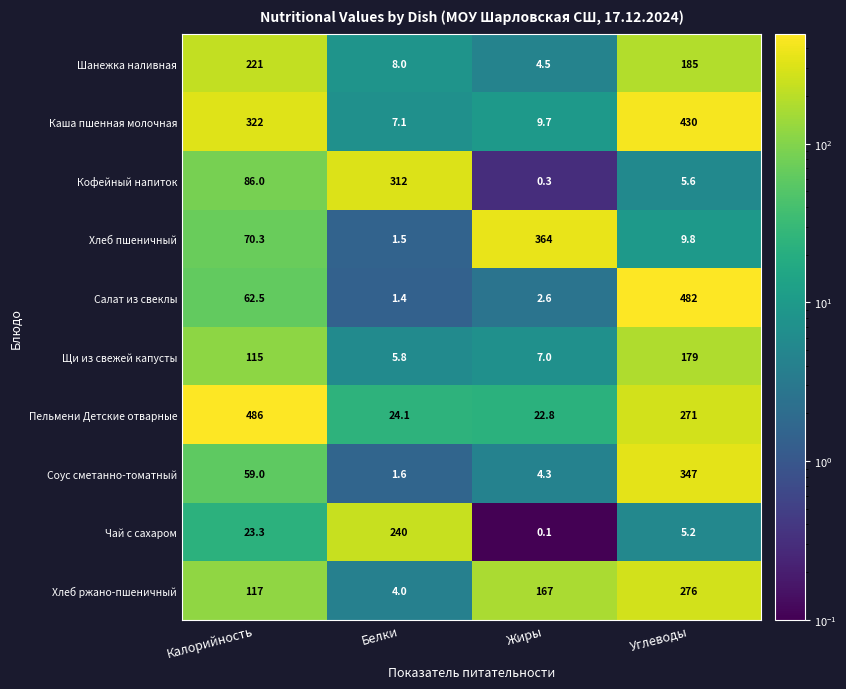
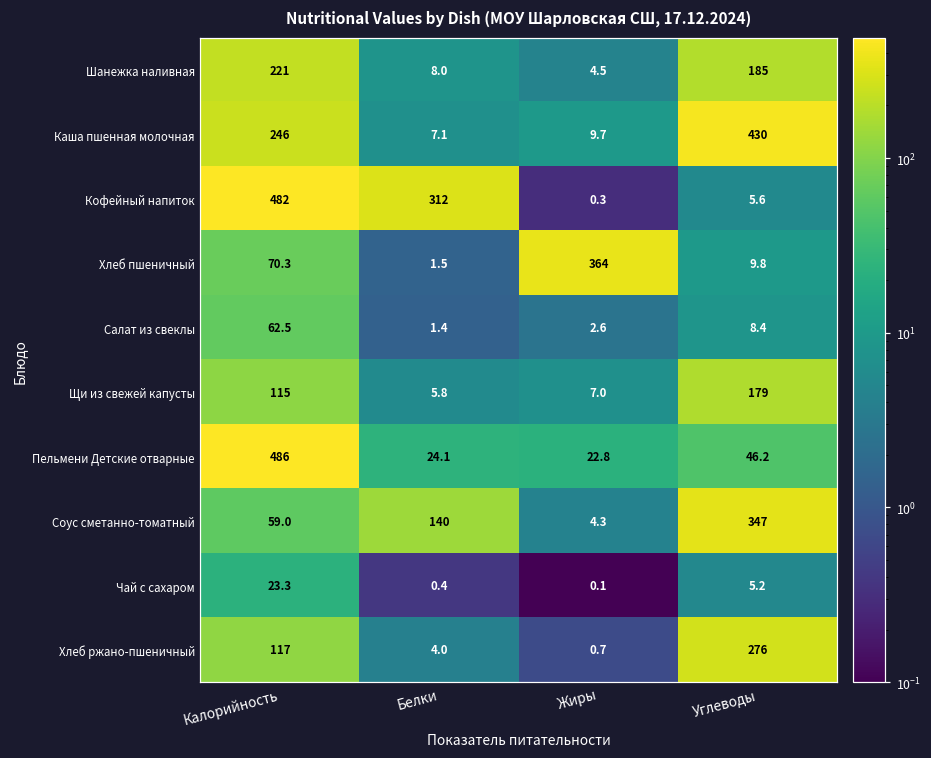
Каша пшенная молочная, Калорийность: 322 -> 246
Кофейный напиток, Калорийность: 86.0 -> 482
Салат из свеклы, Углеводы: 482 -> 8.4
Пельмени Детские отварные, Углеводы: 271 -> 46.2
Соус сметанно-томатный, Белки: 1.6 -> 140
Чай с сахаром, Белки: 240 -> 0.4
Хлеб ржано-пшеничный, Жиры: 167 -> 0.7
